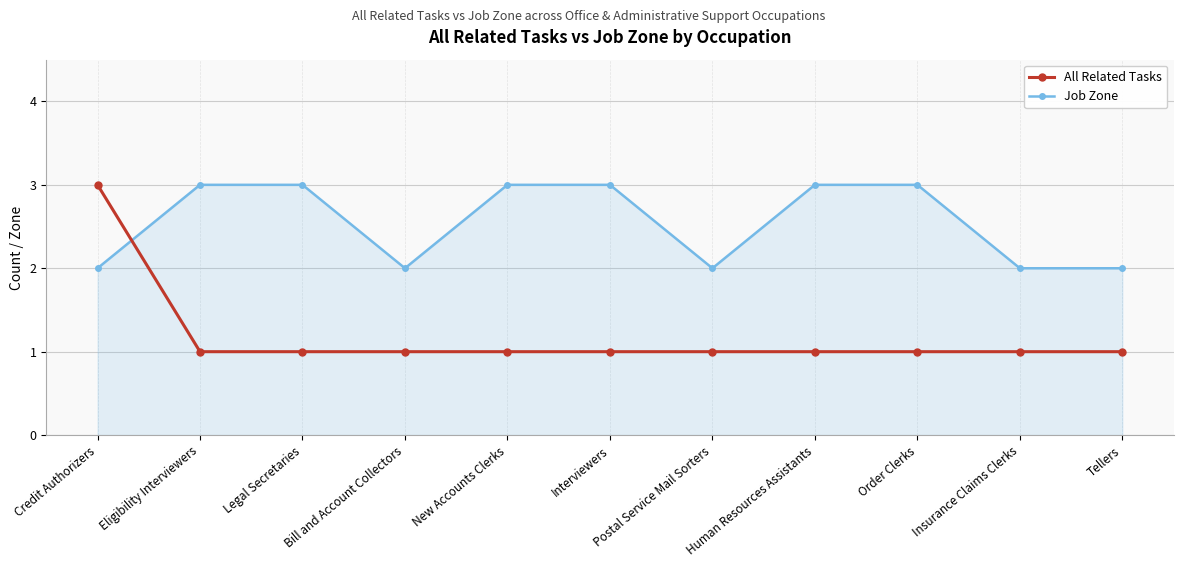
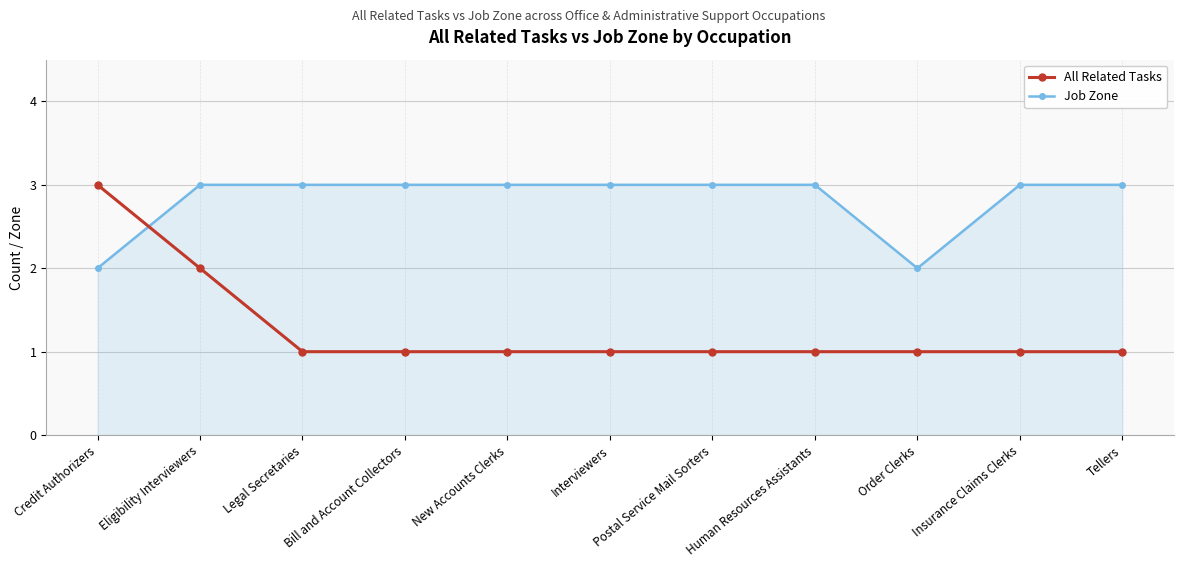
All Related Tasks, Eligibility Interviewers: 1 -> 2
Job Zone, Bill and Account Collectors: 2 -> 3
Job Zone, Postal Service Mail Sorters: 2 -> 3
Job Zone, Order Clerks: 3 -> 2
Job Zone, Insurance Claims Clerks: 2 -> 3
Job Zone, Tellers: 2 -> 3
